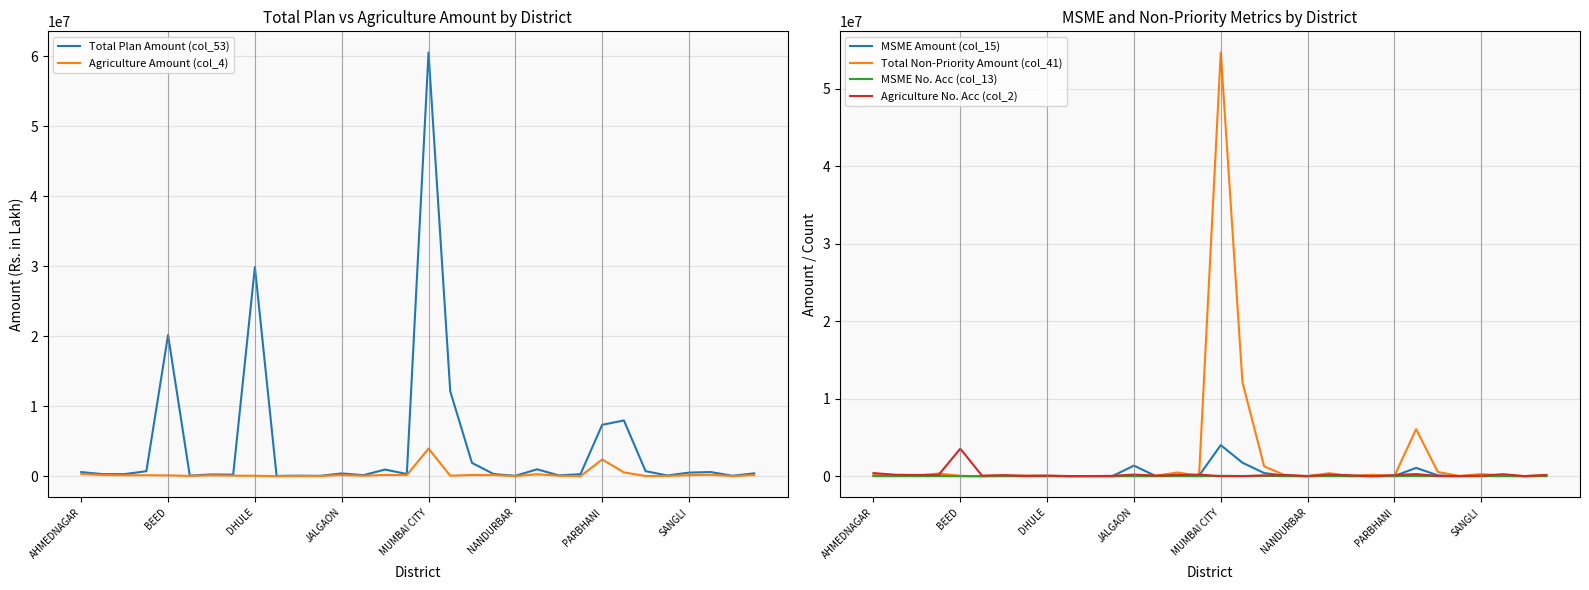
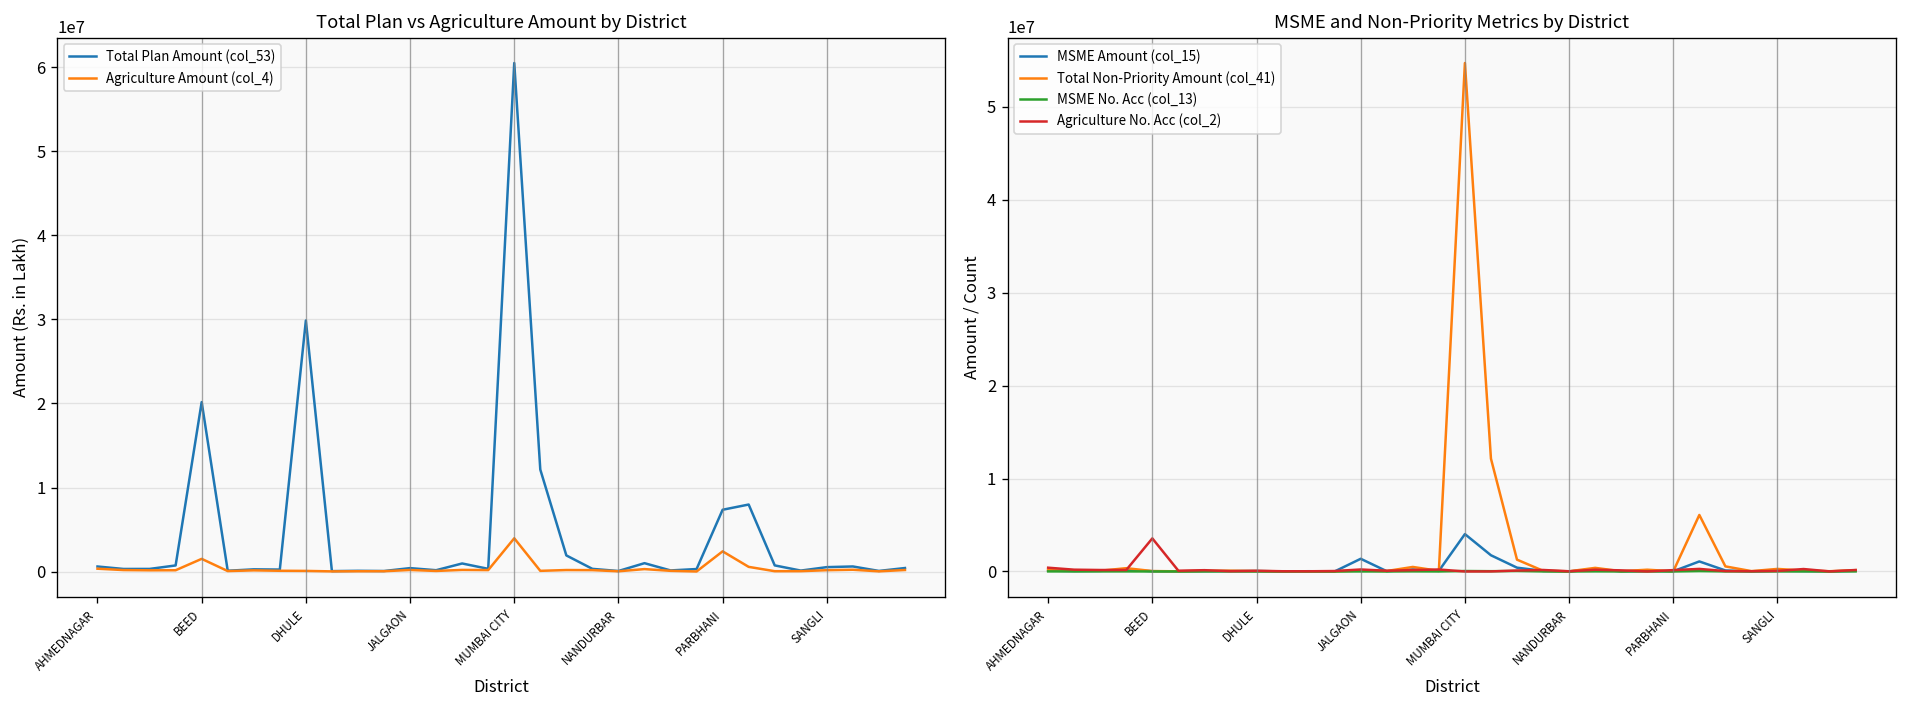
Total Plan vs Agriculture Amount by District, Agriculture Amount (col_4), BEED: 0 -> 2000000
